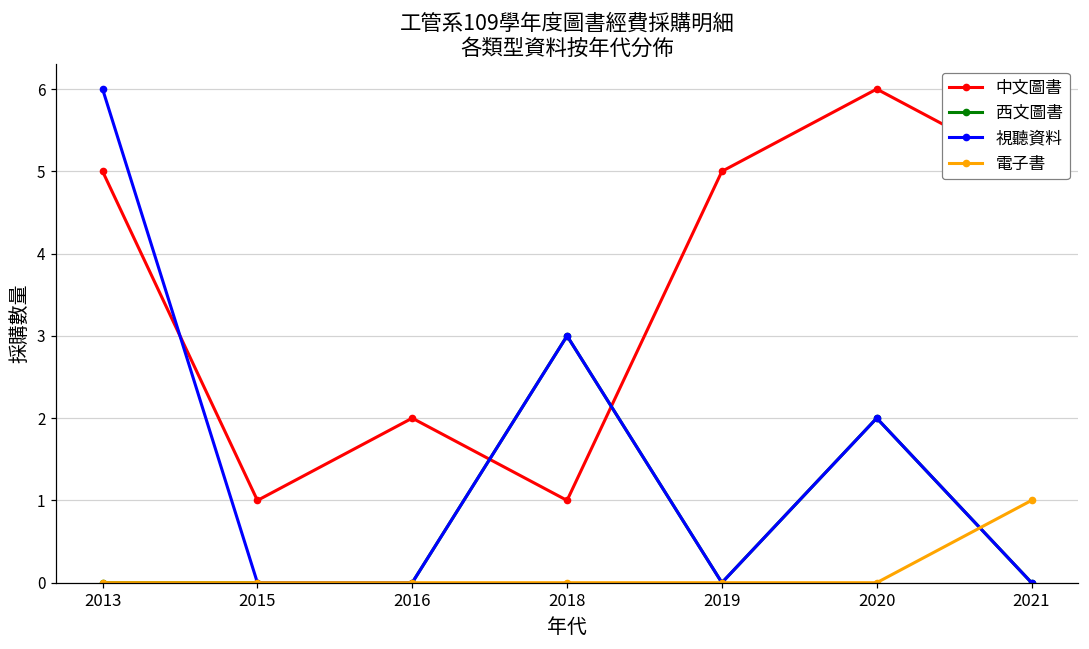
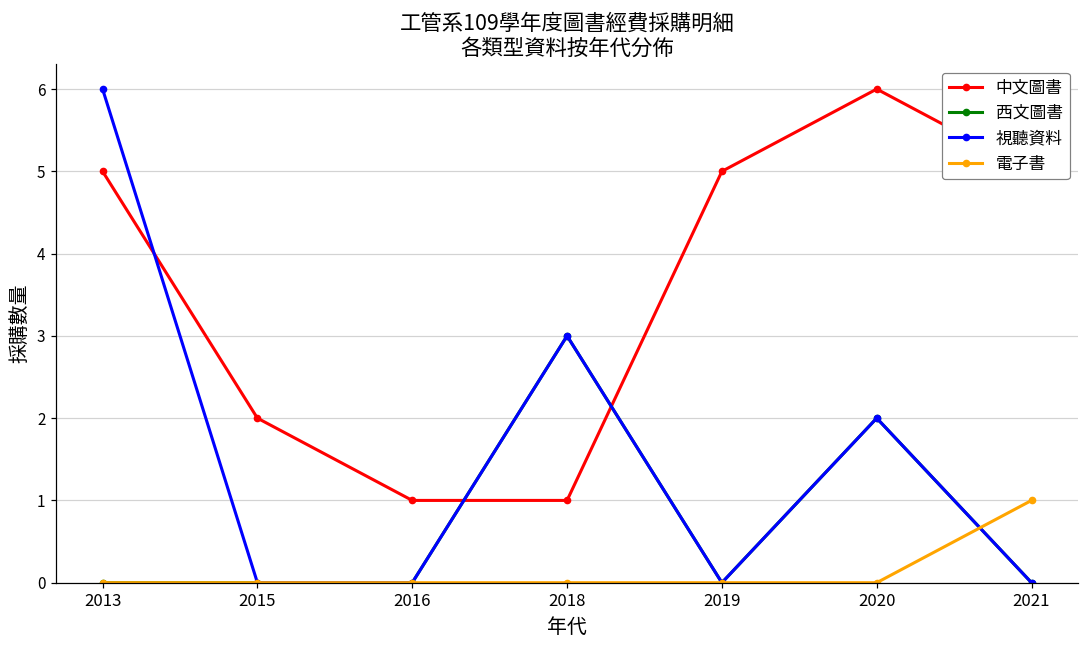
中文圖書, 2015: 1 -> 2
中文圖書, 2016: 2 -> 1
